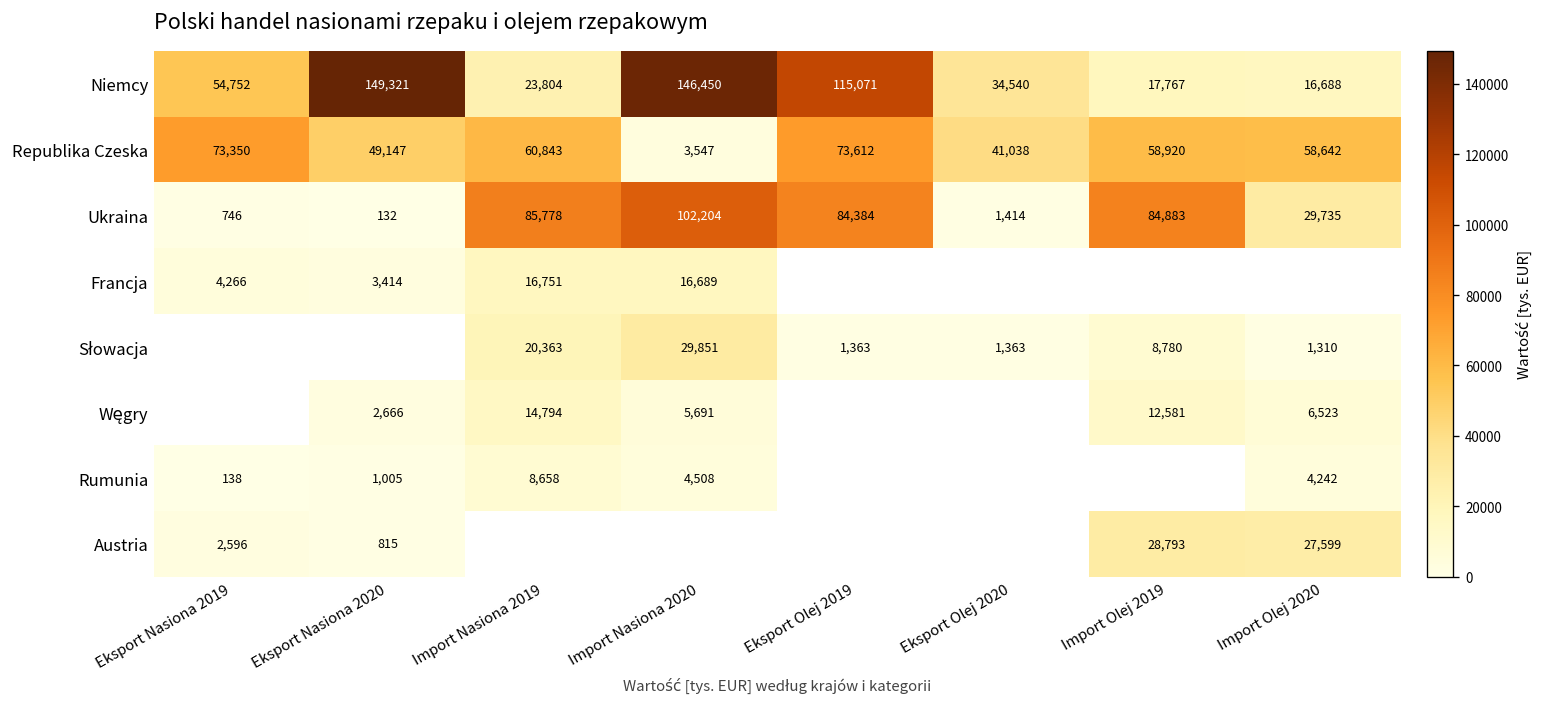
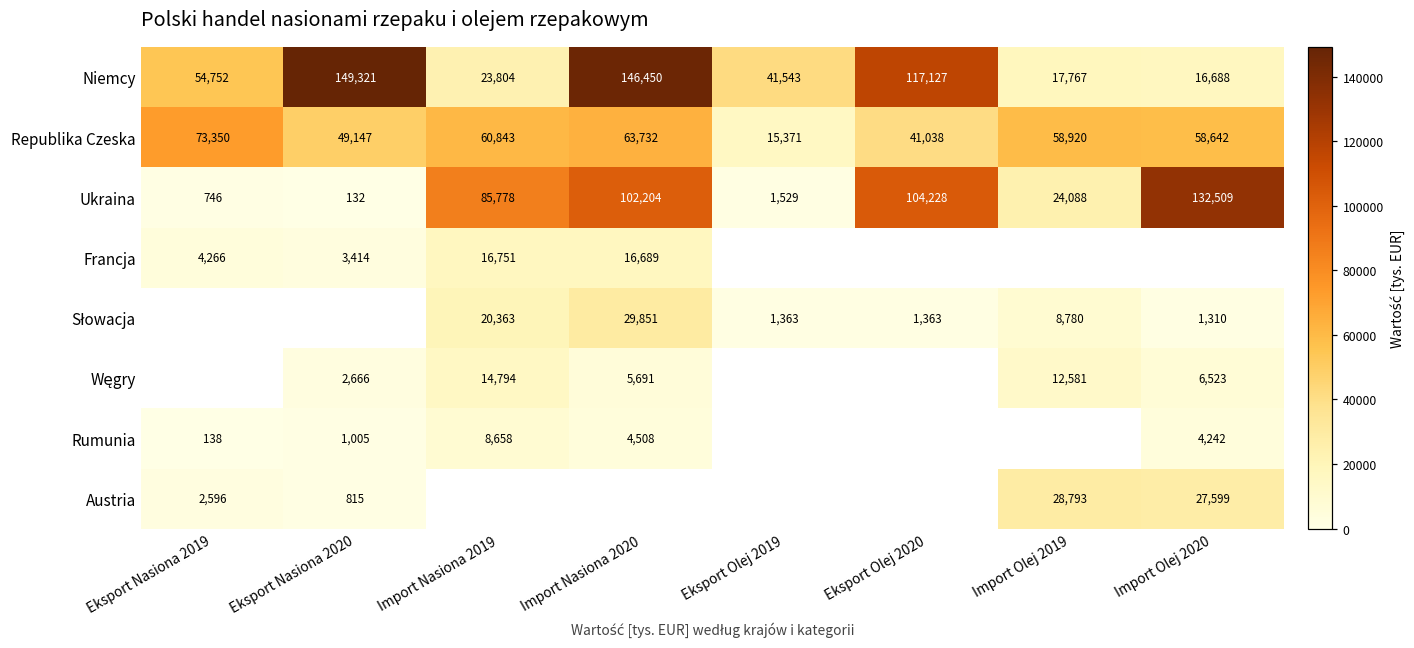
Niemcy, Eksport Olej 2019: 115,071 -> 41,543
Niemcy, Eksport Olej 2020: 34,540 -> 117,127
Republika Czeska, Import Nasiona 2020: 3,547 -> 63,732
Republika Czeska, Eksport Olej 2019: 73,612 -> 15,371
Ukraina, Eksport Olej 2019: 84,384 -> 1,529
Ukraina, Eksport Olej 2020: 1,414 -> 104,228
Ukraina, Import Olej 2019: 84,883 -> 24,088
Ukraina, Import Olej 2020: 29,735 -> 132,509
